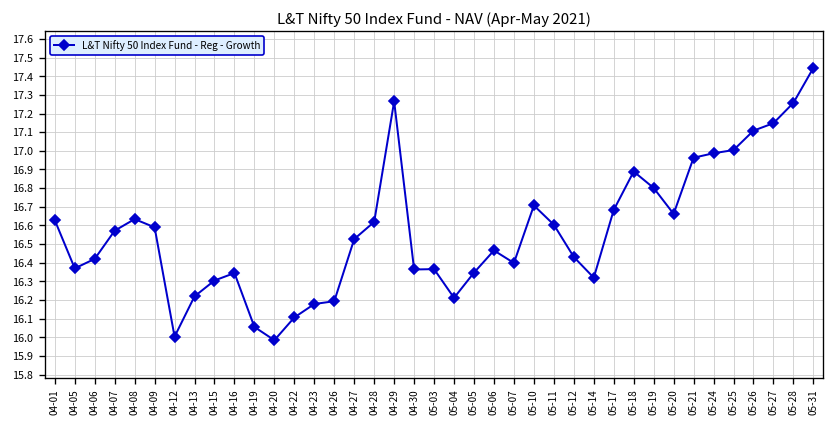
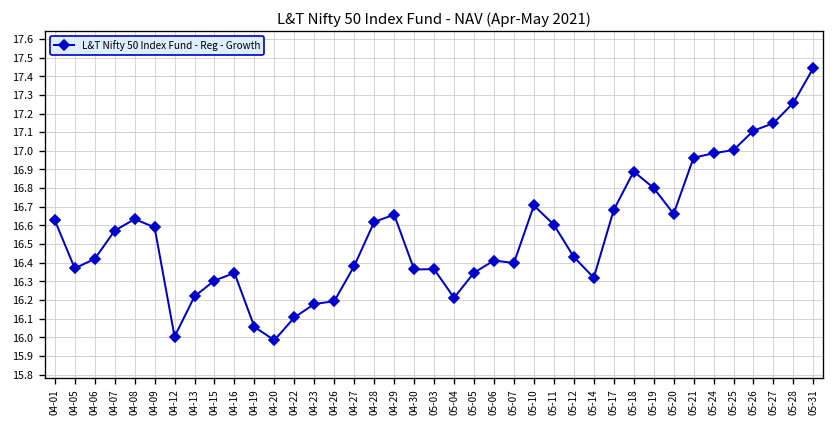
04-27: 16.53 -> 16.38
04-29: 17.27 -> 16.66
05-06: 16.47 -> 16.41
